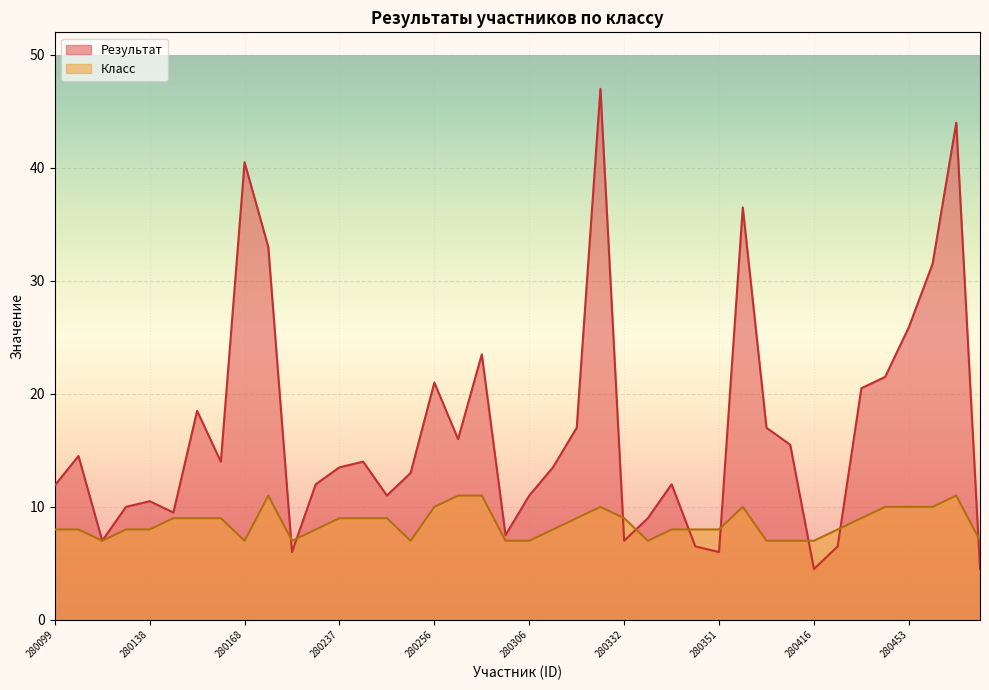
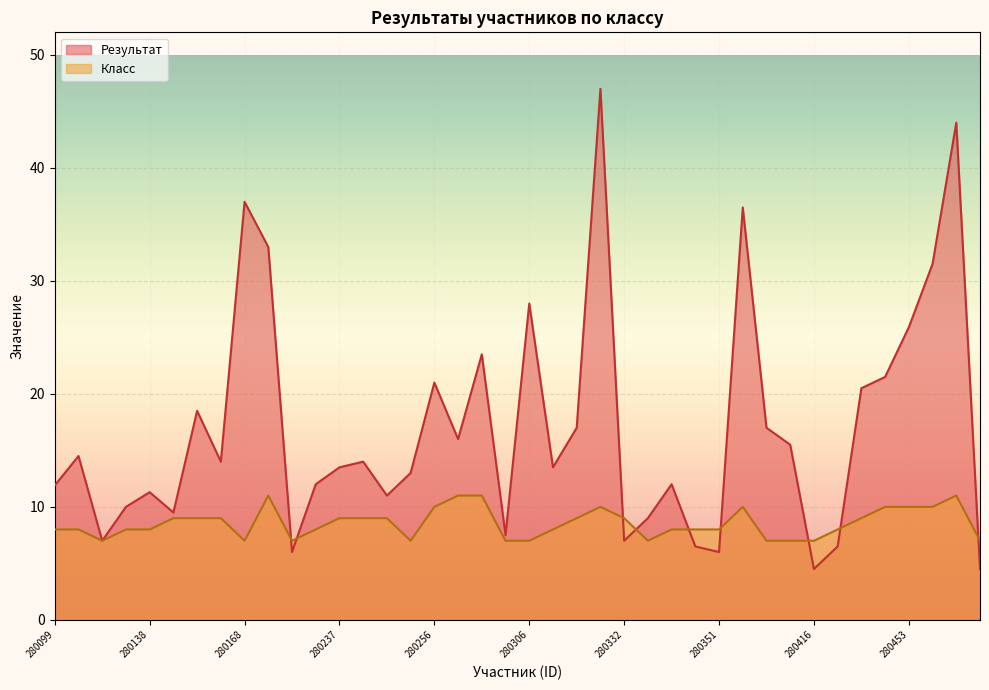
Результат, 280138: 10.5 -> 11.3
Результат, 280168: 40.5 -> 37.0
Результат, 280306: 11 -> 28
